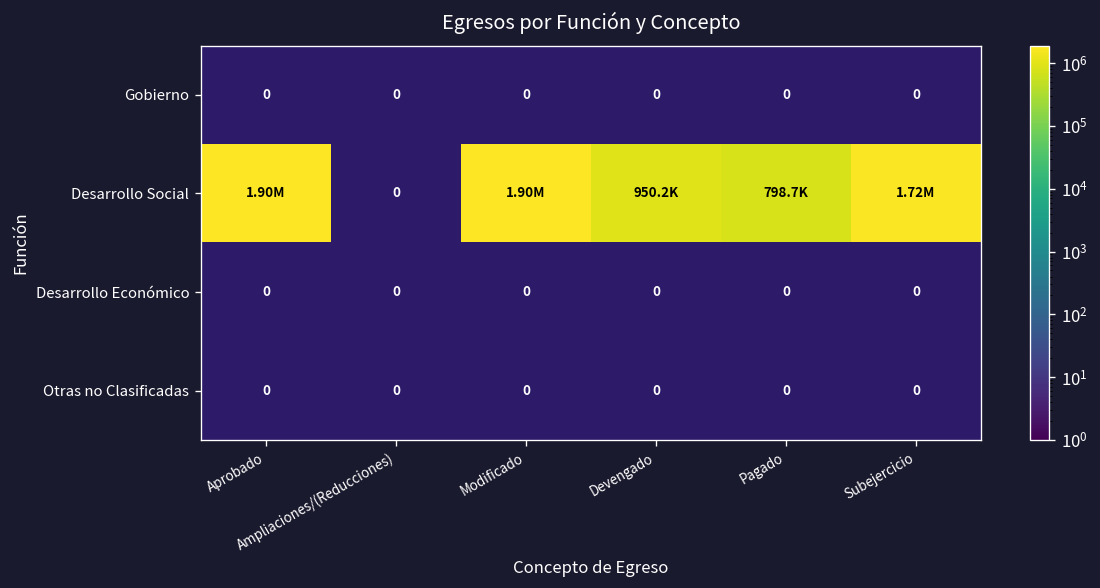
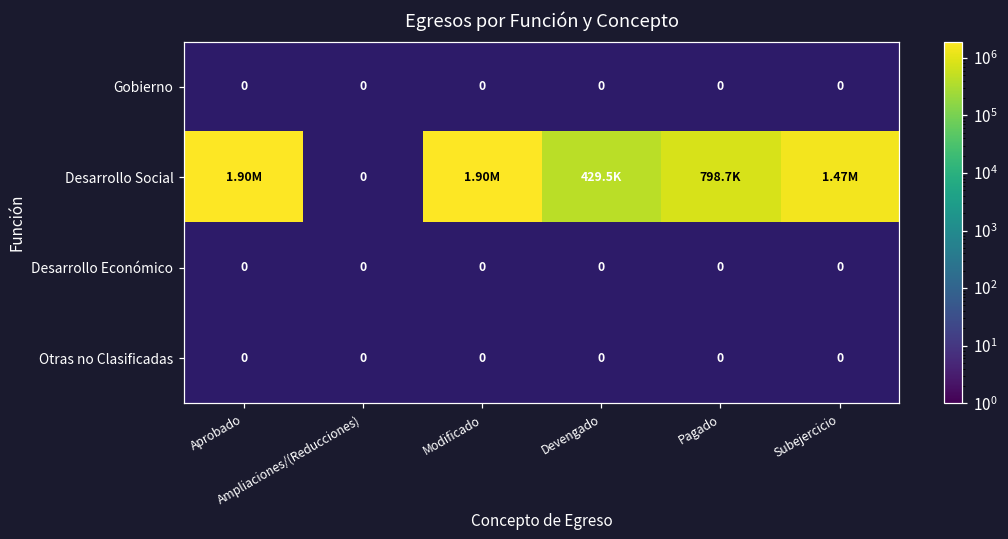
Desarrollo Social, Devengado: 950.2K -> 429.5K
Desarrollo Social, Subejercicio: 1.72M -> 1.47M
